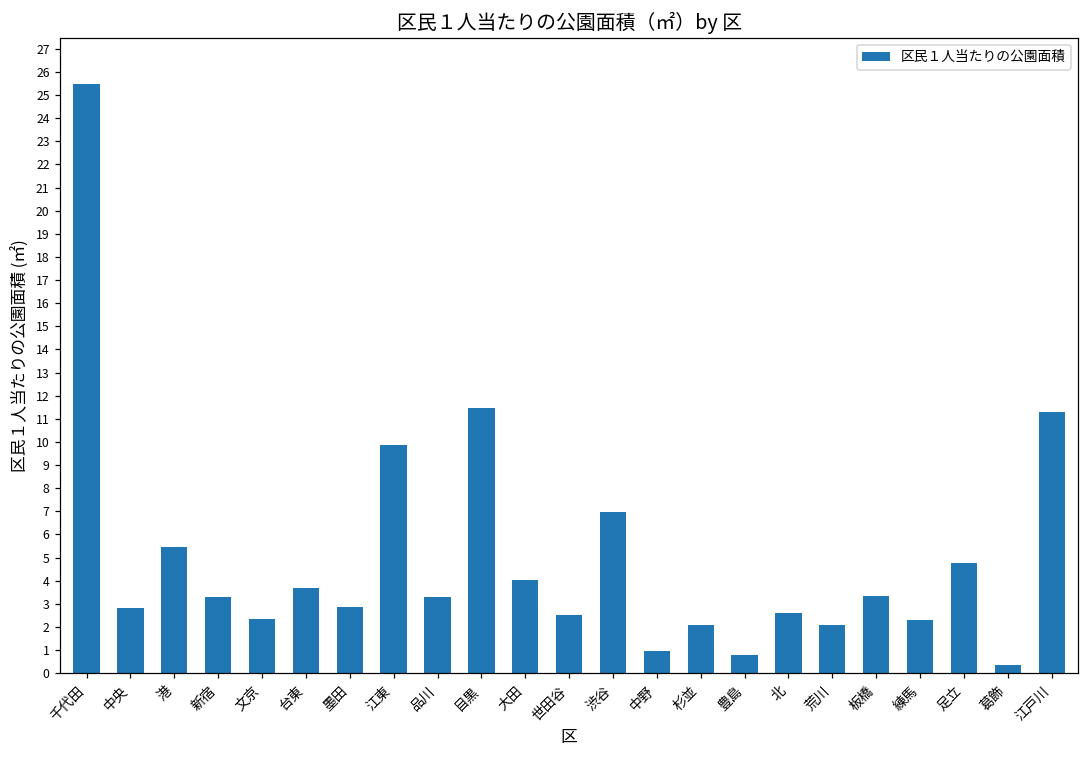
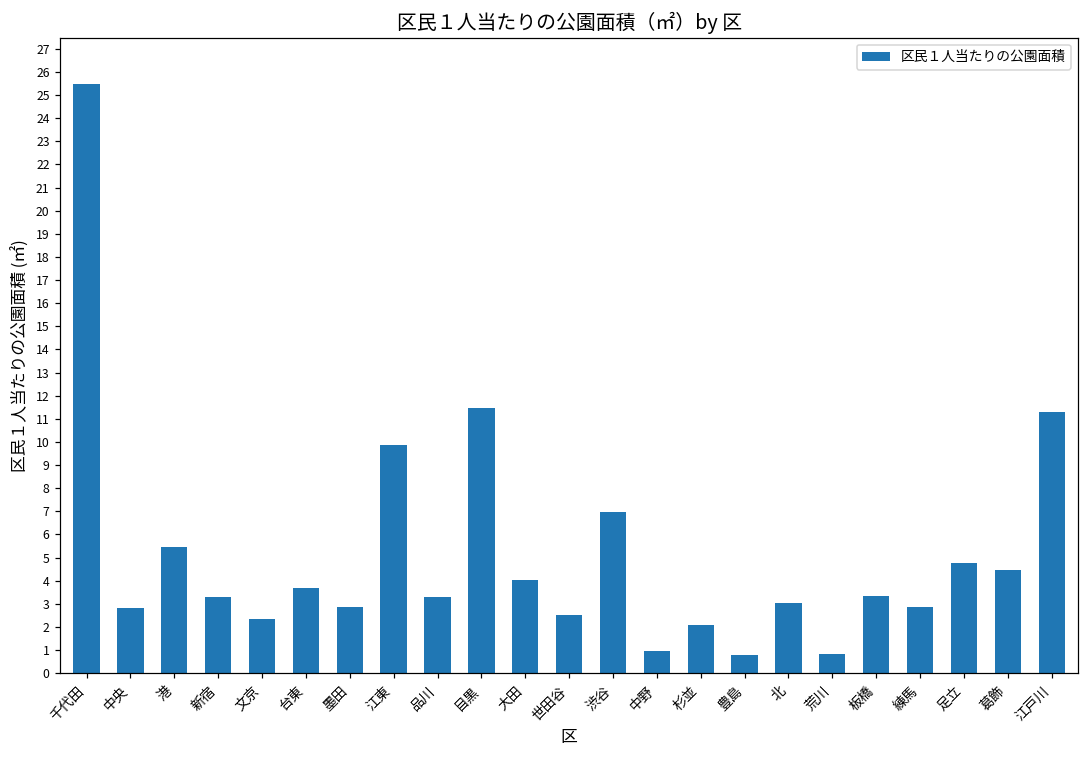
北: 2.6 -> 3.1
荒川: 2.1 -> 0.8
練馬: 2.3 -> 2.9
葛飾: 0.3 -> 4.4
